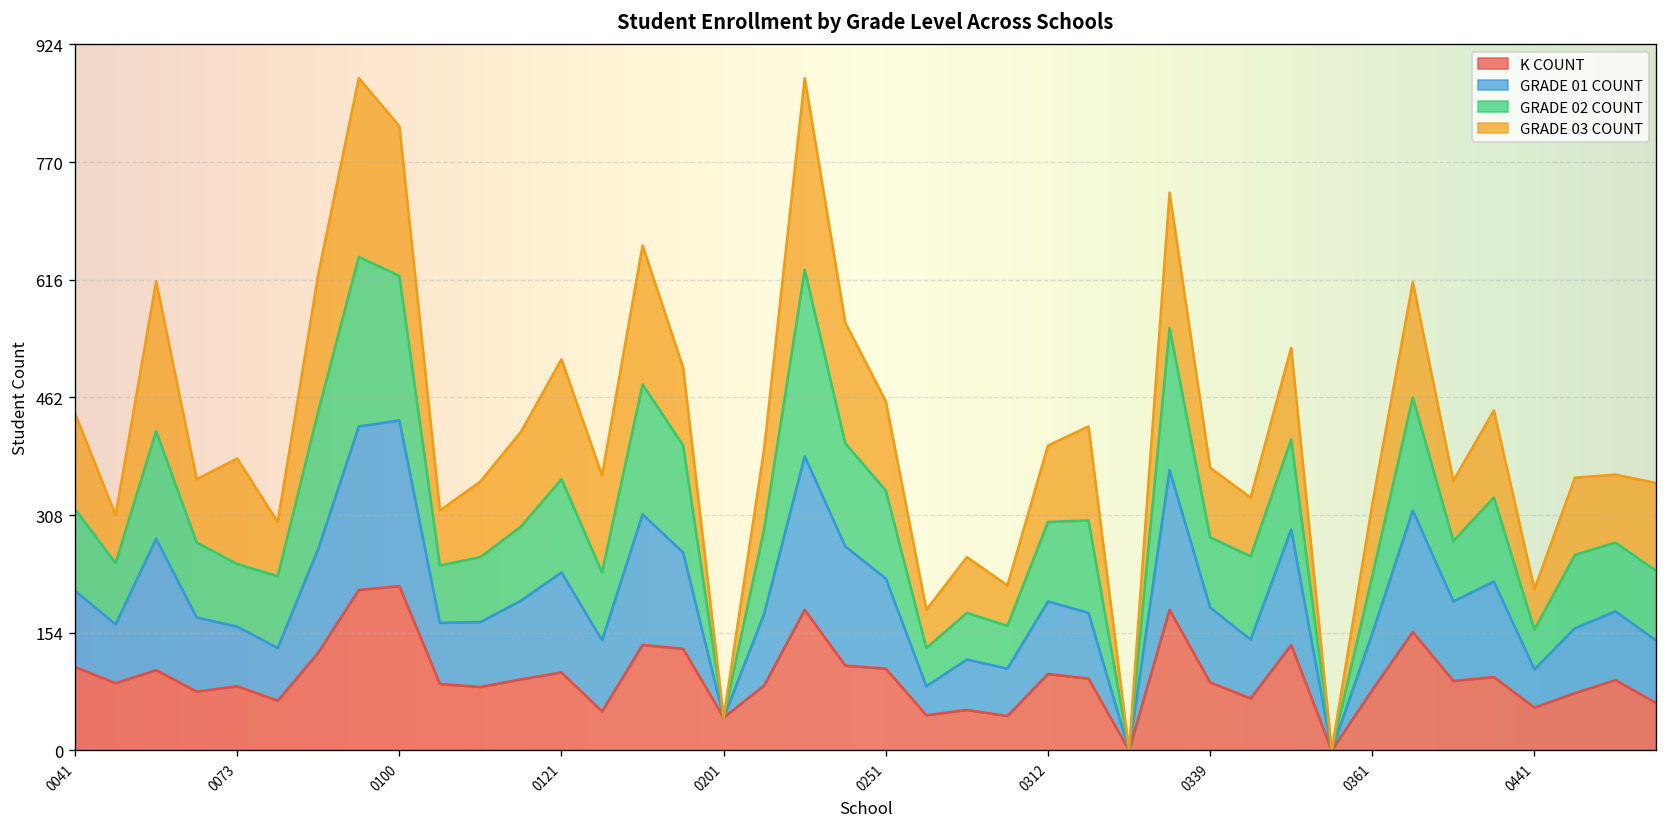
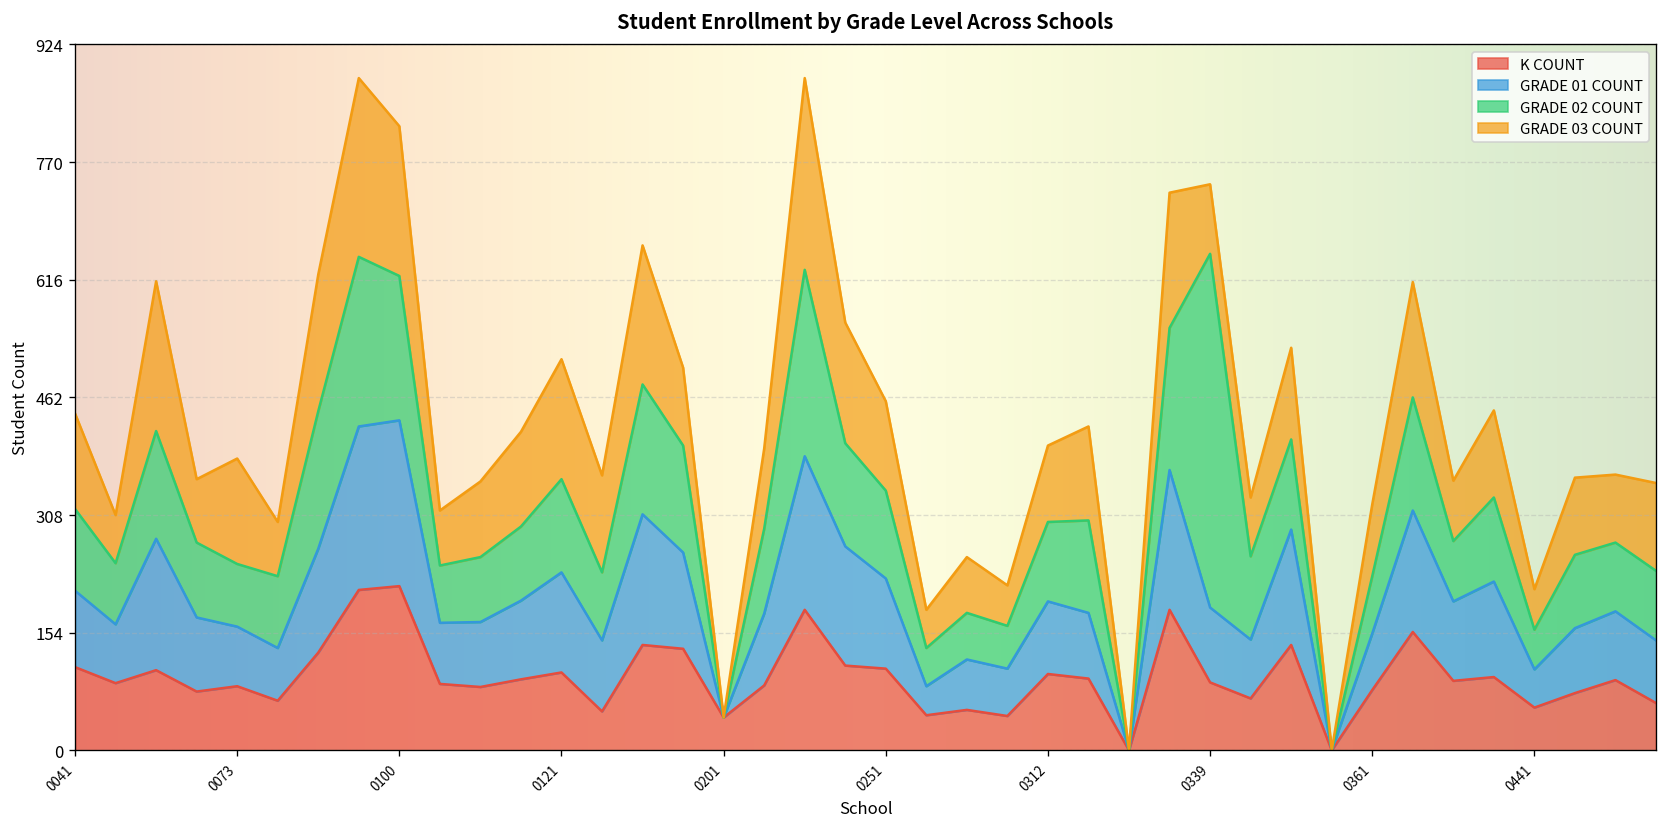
GRADE 02 COUNT, 0339: 90 -> 460
